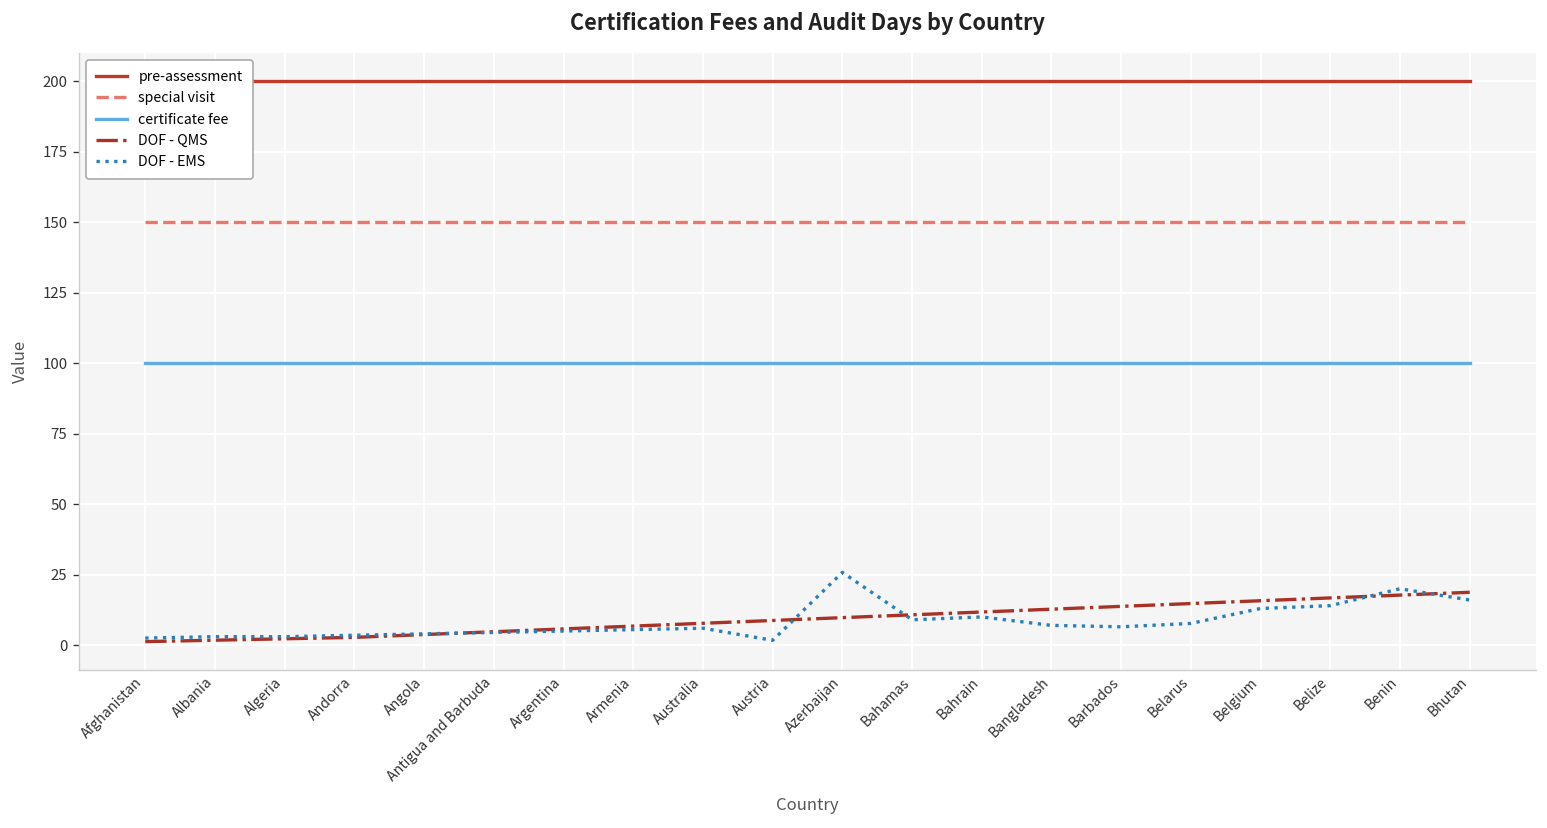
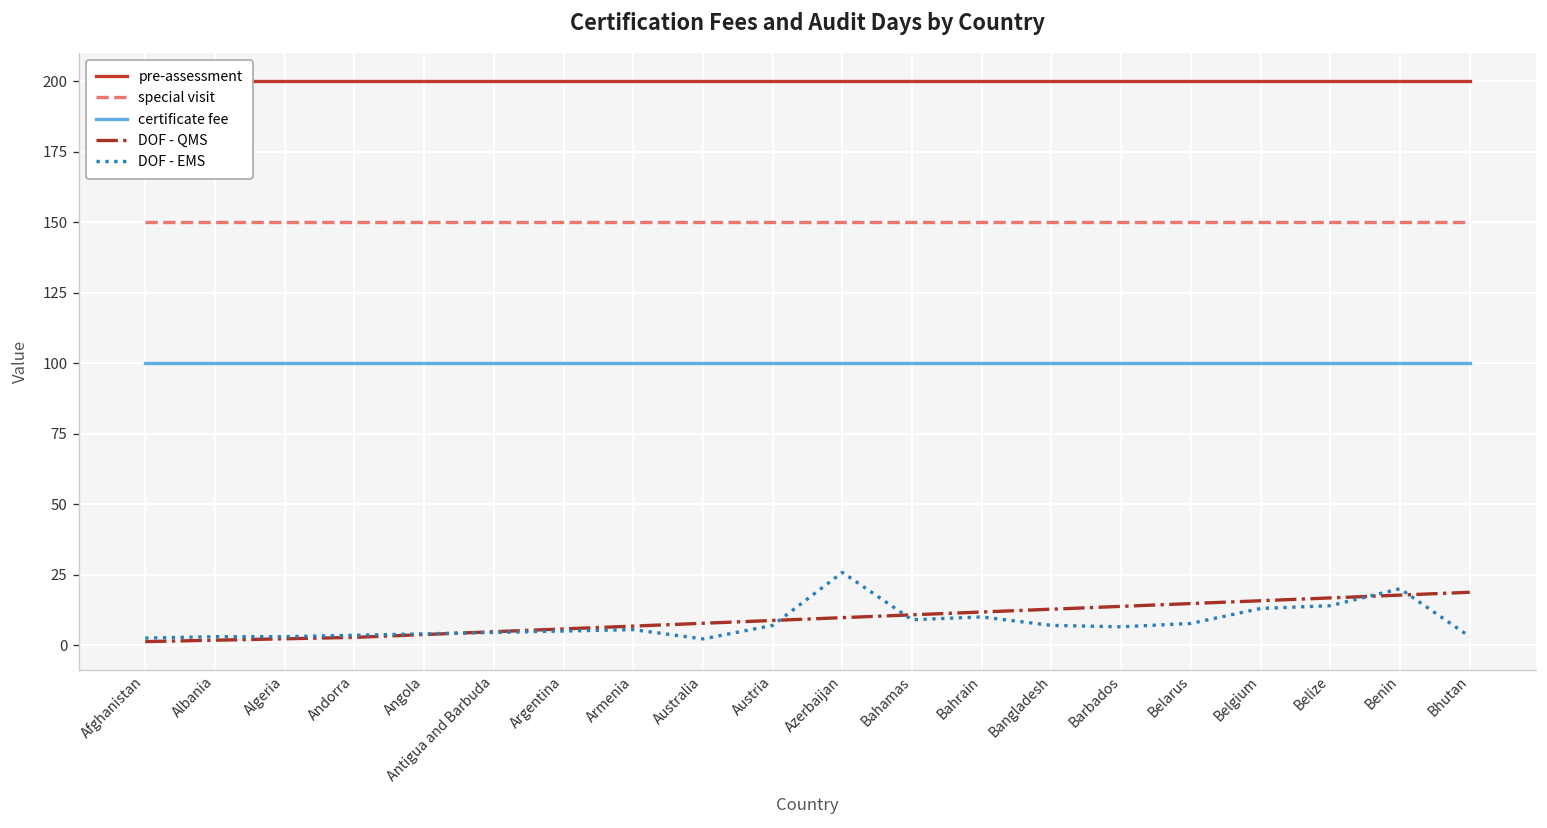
DOF - EMS, Australia: 6 -> 2
DOF - EMS, Austria: 2 -> 7
DOF - EMS, Bhutan: 16 -> 3
